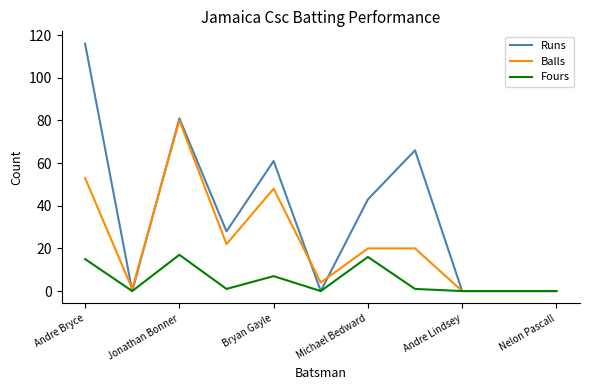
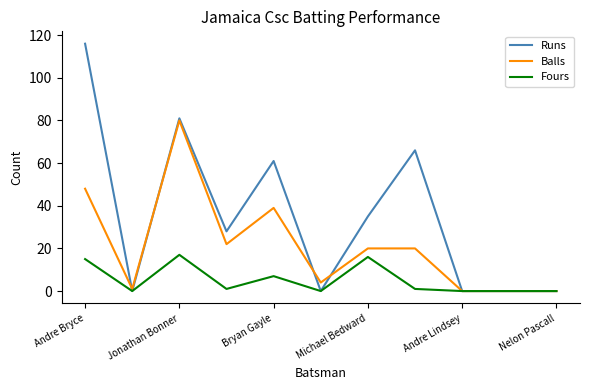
Balls, Andre Bryce: 53 -> 48
Balls, Bryan Gayle: 48 -> 39
Runs, Michael Bedward: 43 -> 35
